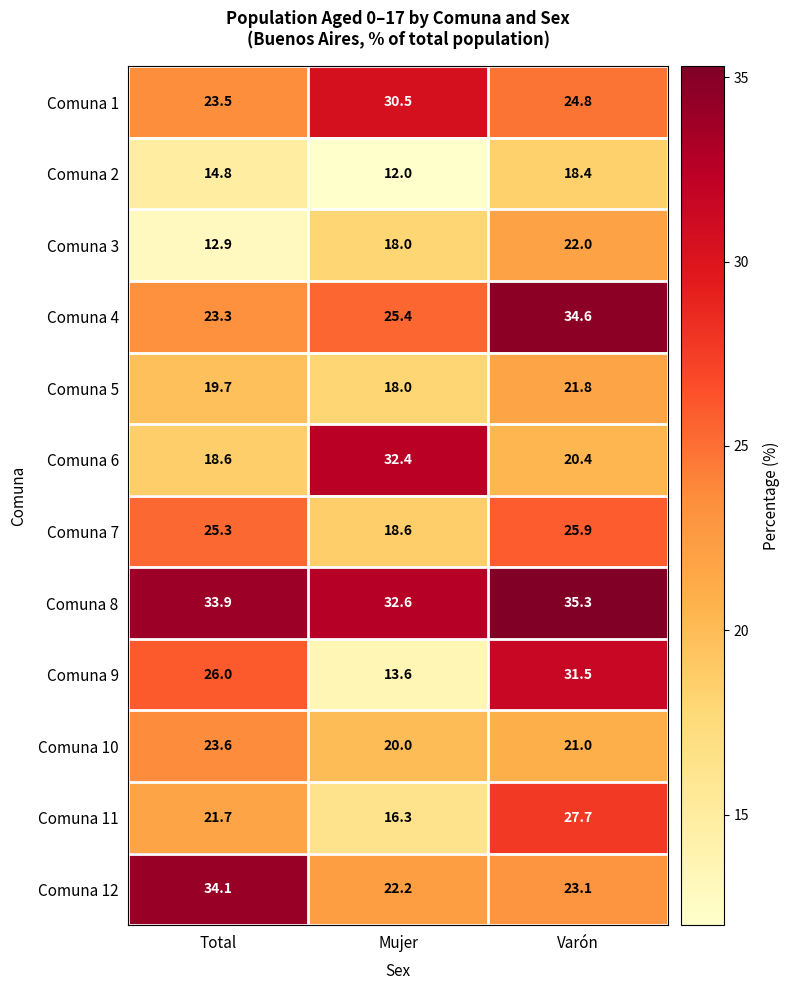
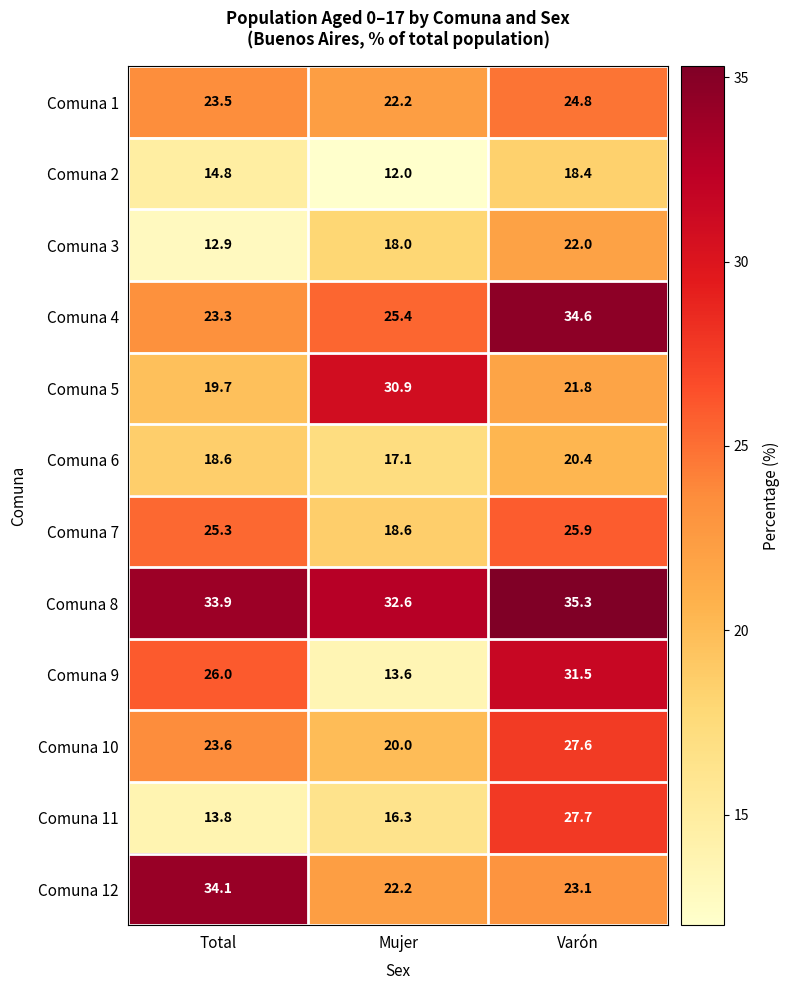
Comuna 1, Mujer: 30.5 -> 22.2
Comuna 5, Mujer: 18.0 -> 30.9
Comuna 6, Mujer: 32.4 -> 17.1
Comuna 10, Varón: 21.0 -> 27.6
Comuna 11, Total: 21.7 -> 13.8
